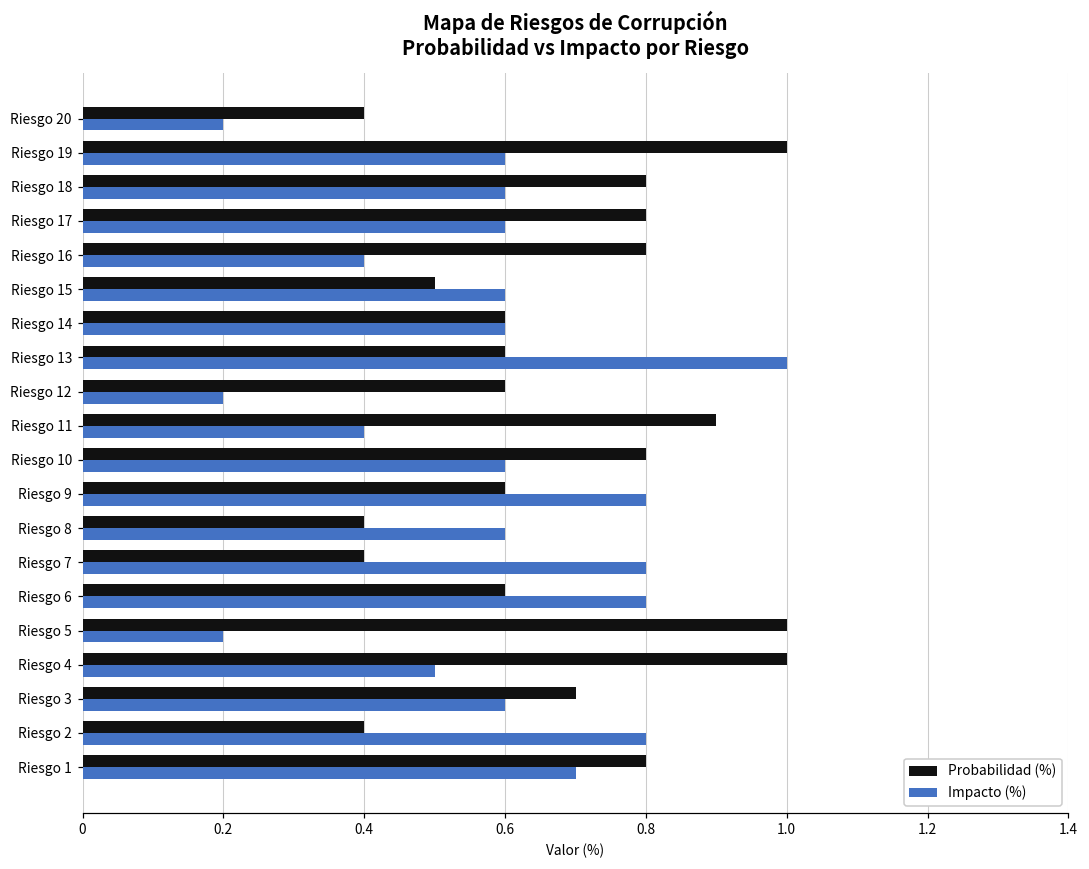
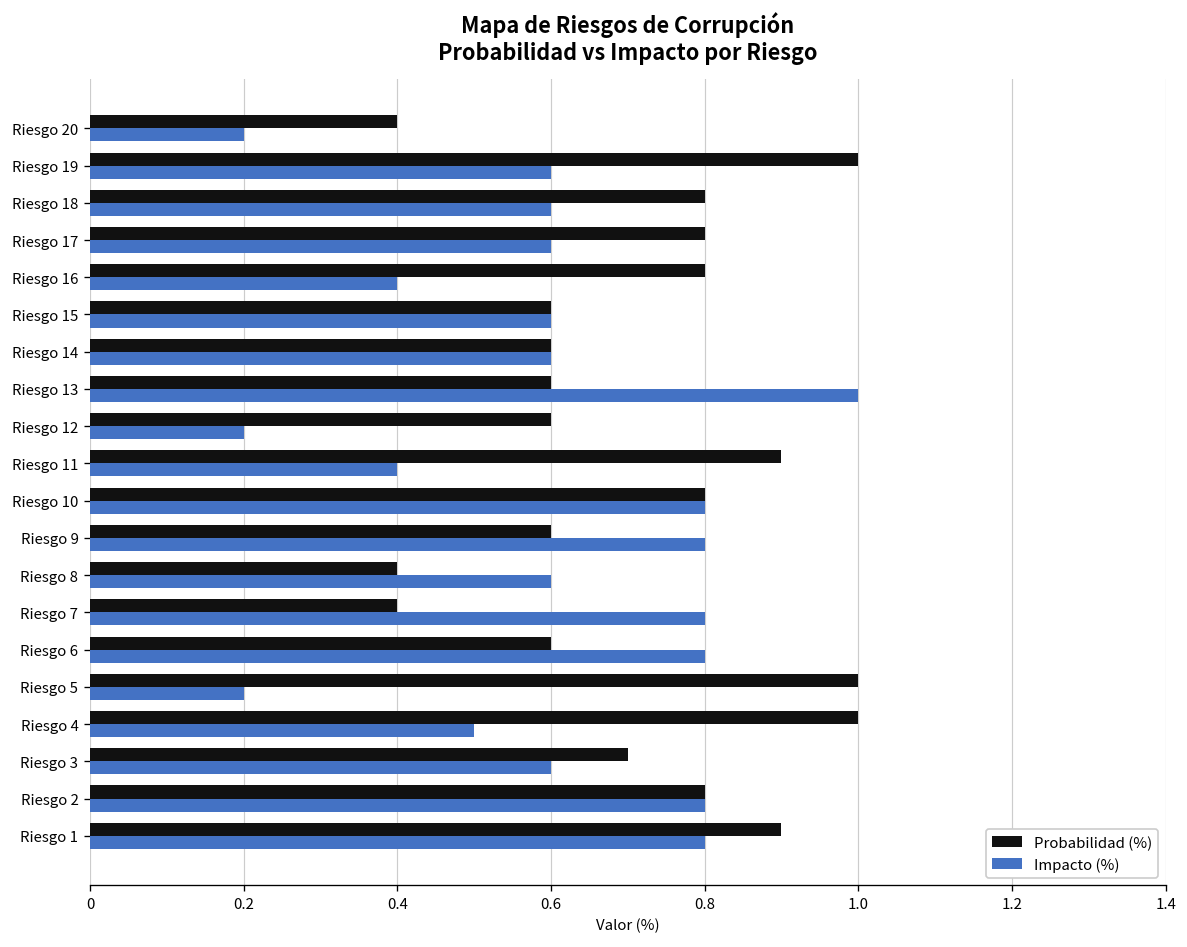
Probabilidad (%), Riesgo 15: 0.5 -> 0.6
Impacto (%), Riesgo 10: 0.6 -> 0.8
Probabilidad (%), Riesgo 2: 0.4 -> 0.8
Probabilidad (%), Riesgo 1: 0.8 -> 0.9
Impacto (%), Riesgo 1: 0.7 -> 0.8
